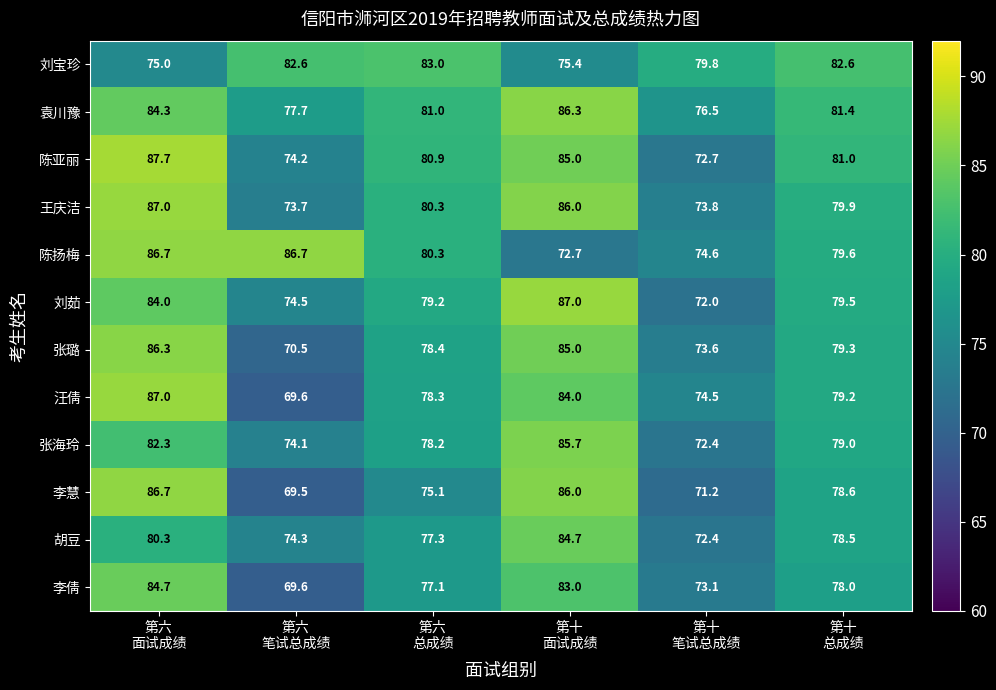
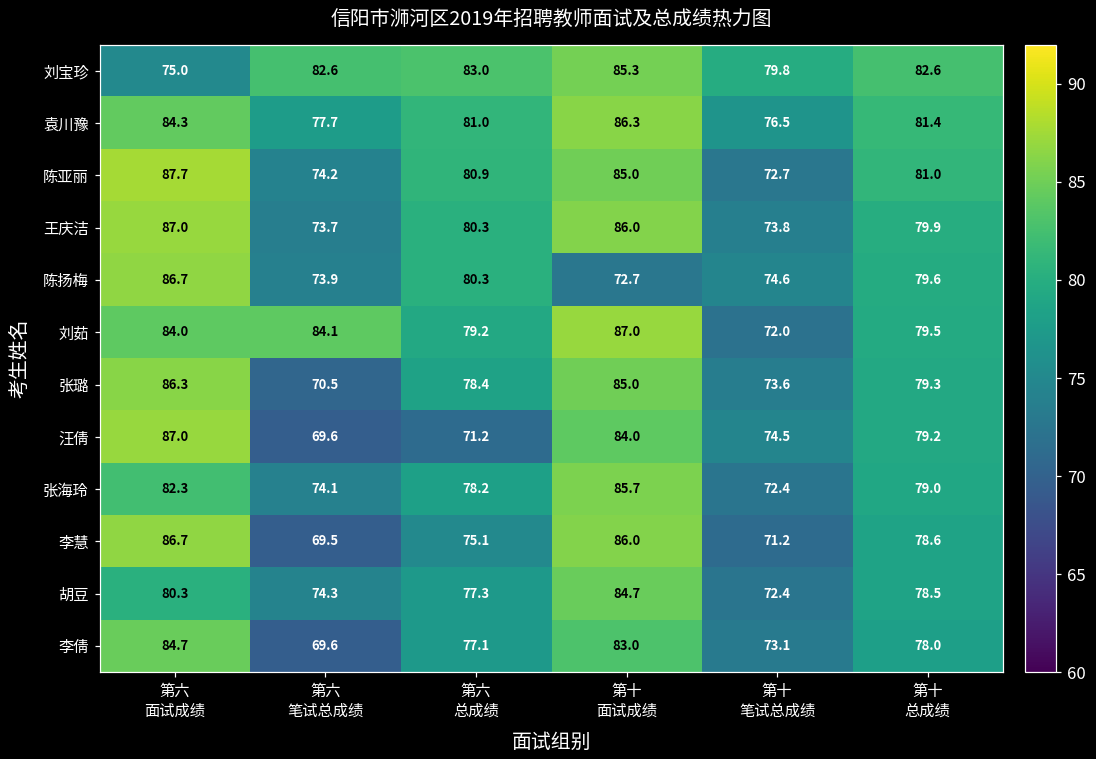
刘宝珍, 第十 面试成绩: 75.4 -> 85.3
陈扬梅, 第六 笔试总成绩: 86.7 -> 73.9
刘茹, 第六 笔试总成绩: 74.5 -> 84.1
汪倩, 第六 总成绩: 78.3 -> 71.2
